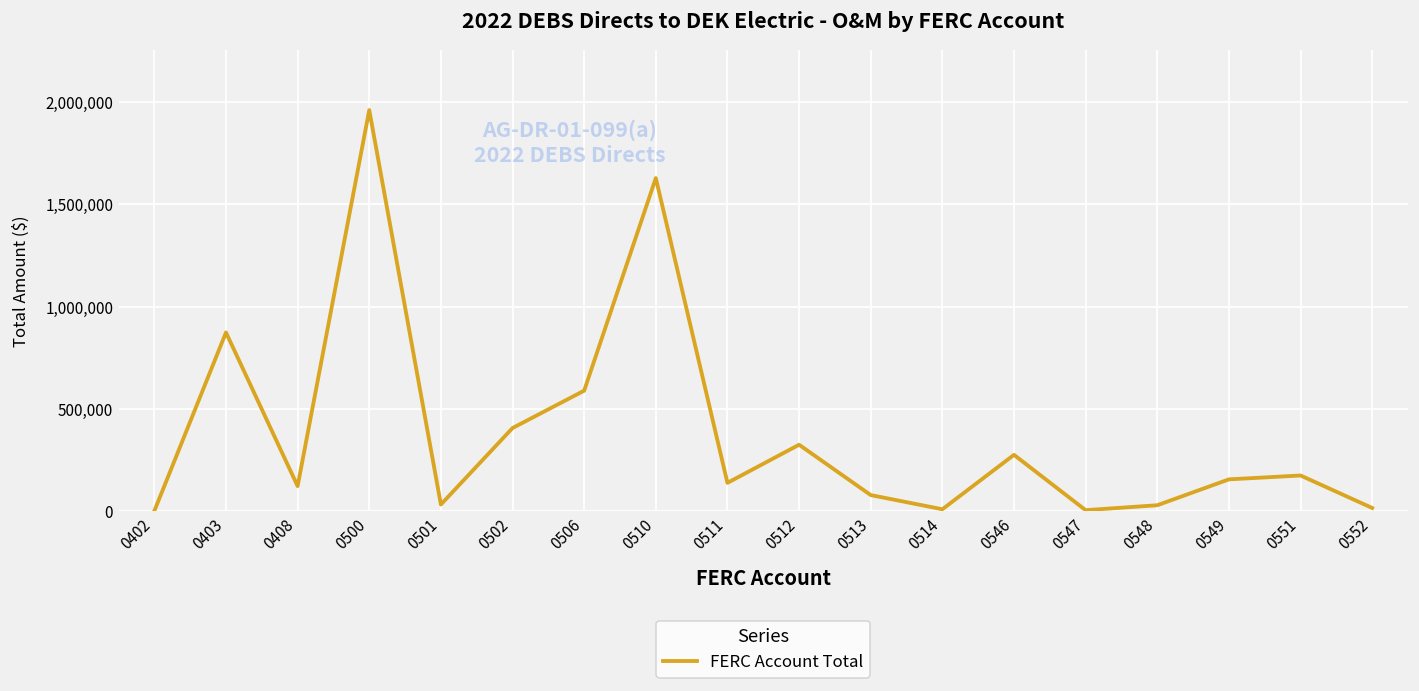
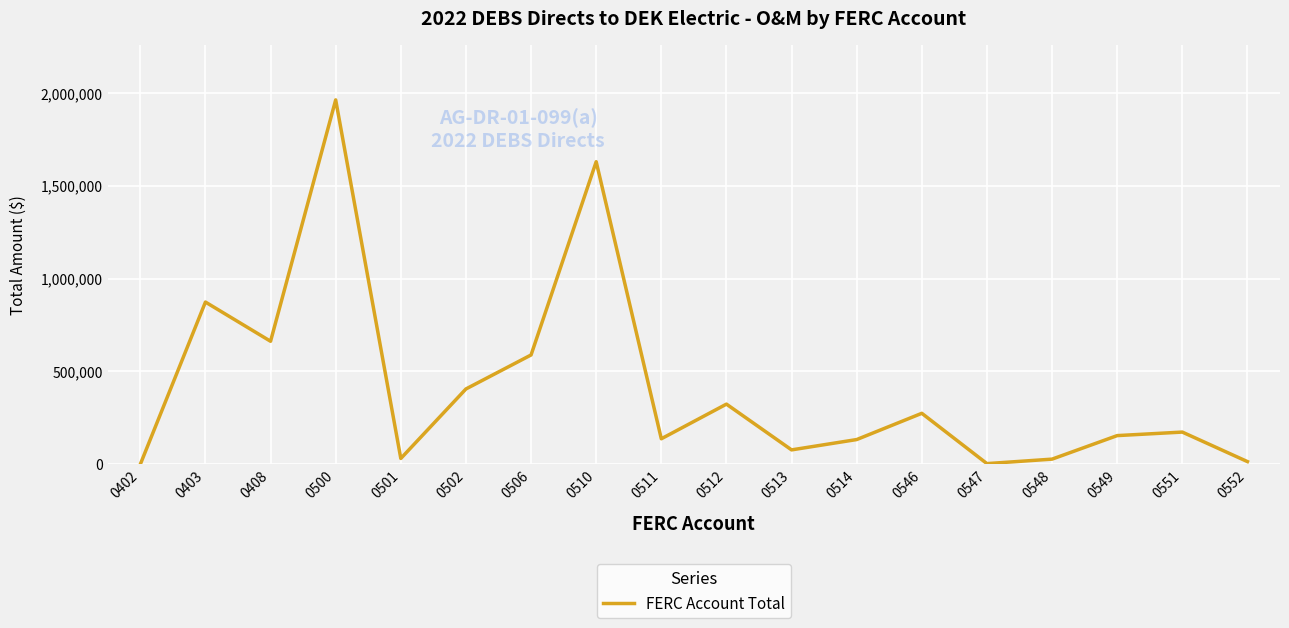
0408: 120,000 -> 660,000
0514: 10,000 -> 130,000
